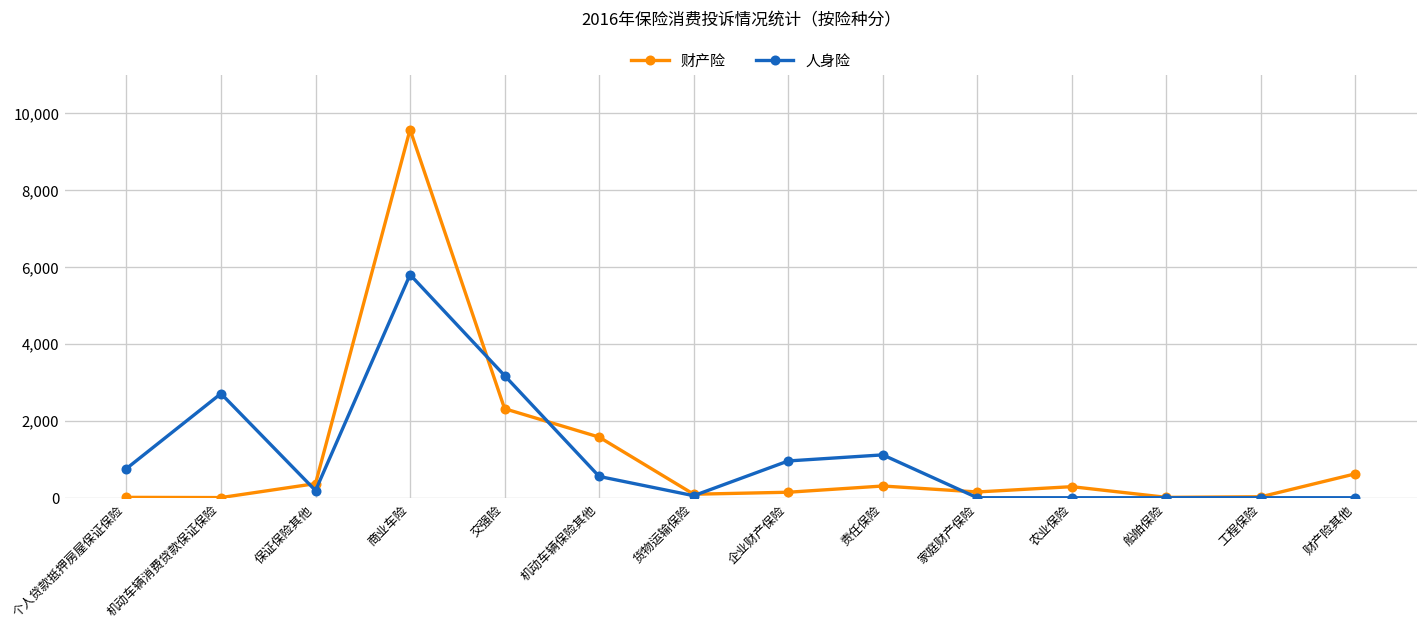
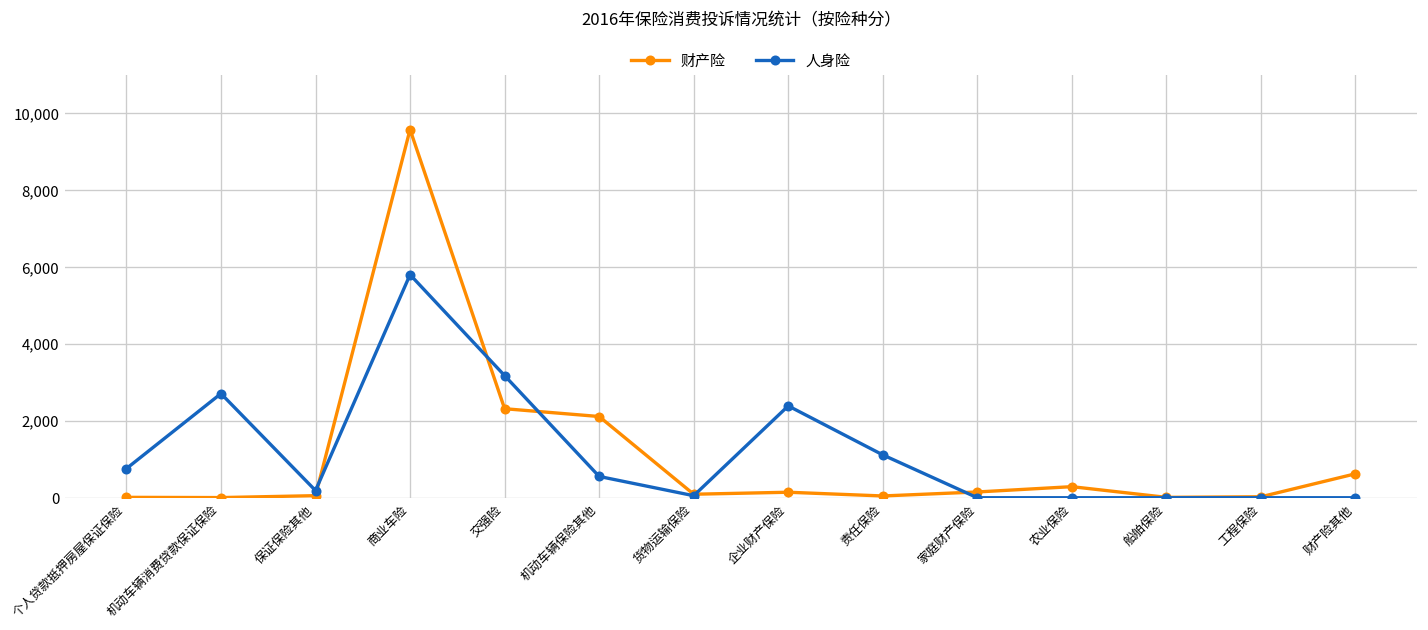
财产险, 保证保险其他: 400 -> 100
财产险, 机动车辆保险其他: 1,600 -> 2,100
人身险, 企业财产保险: 1,000 -> 2,400
财产险, 责任保险: 300 -> 0
